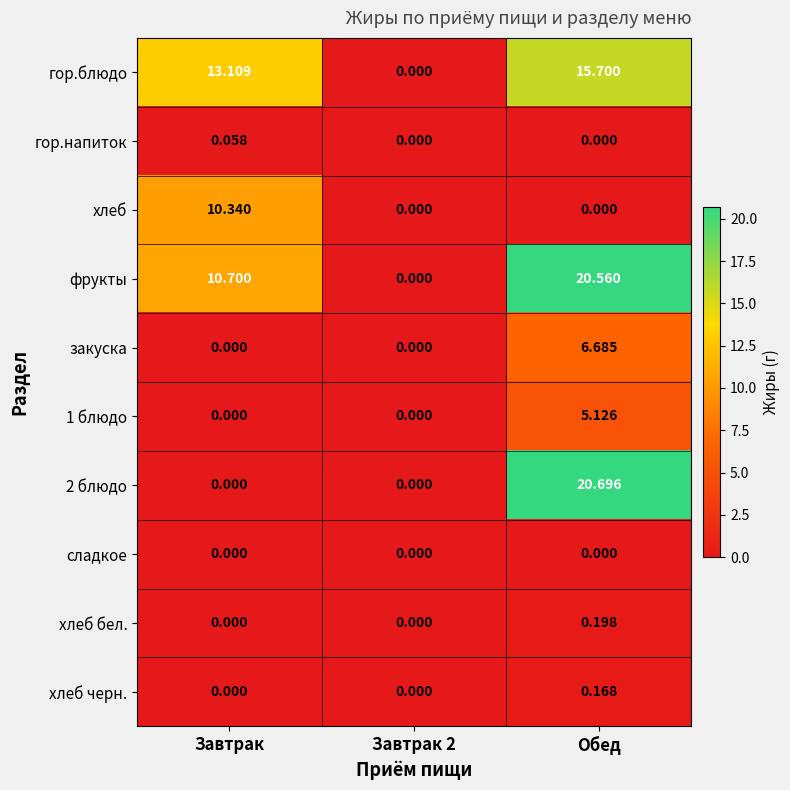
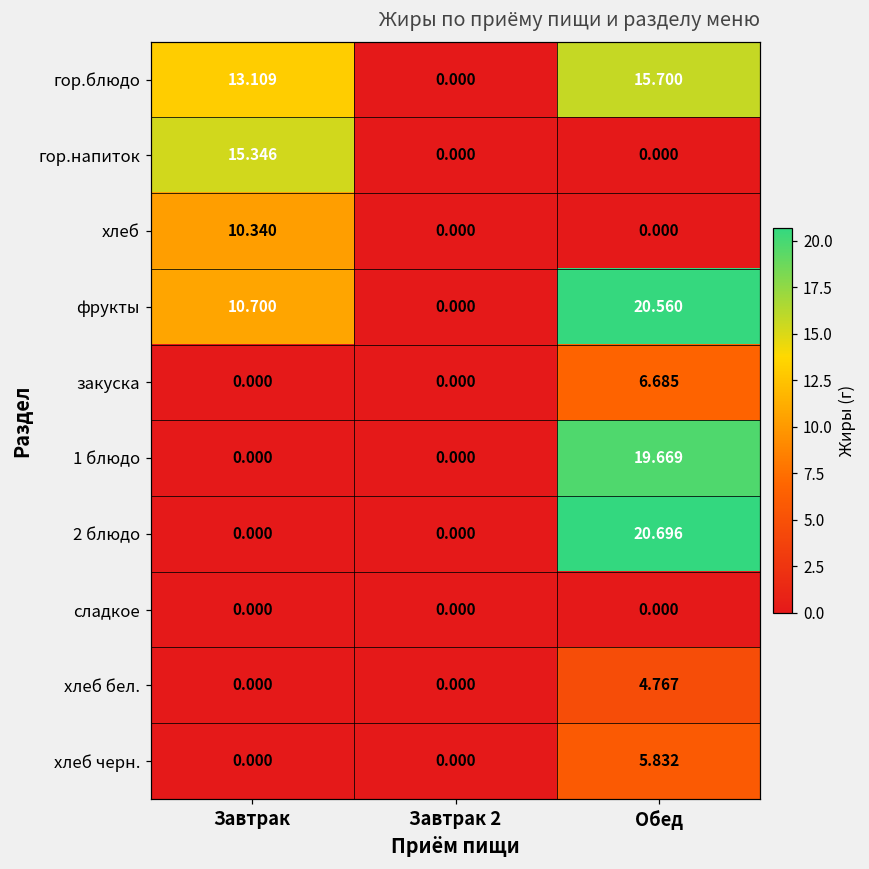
гор.напиток, Завтрак: 0.058 -> 15.346
1 блюдо, Обед: 5.126 -> 19.669
хлеб бел., Обед: 0.198 -> 4.767
хлеб черн., Обед: 0.168 -> 5.832
